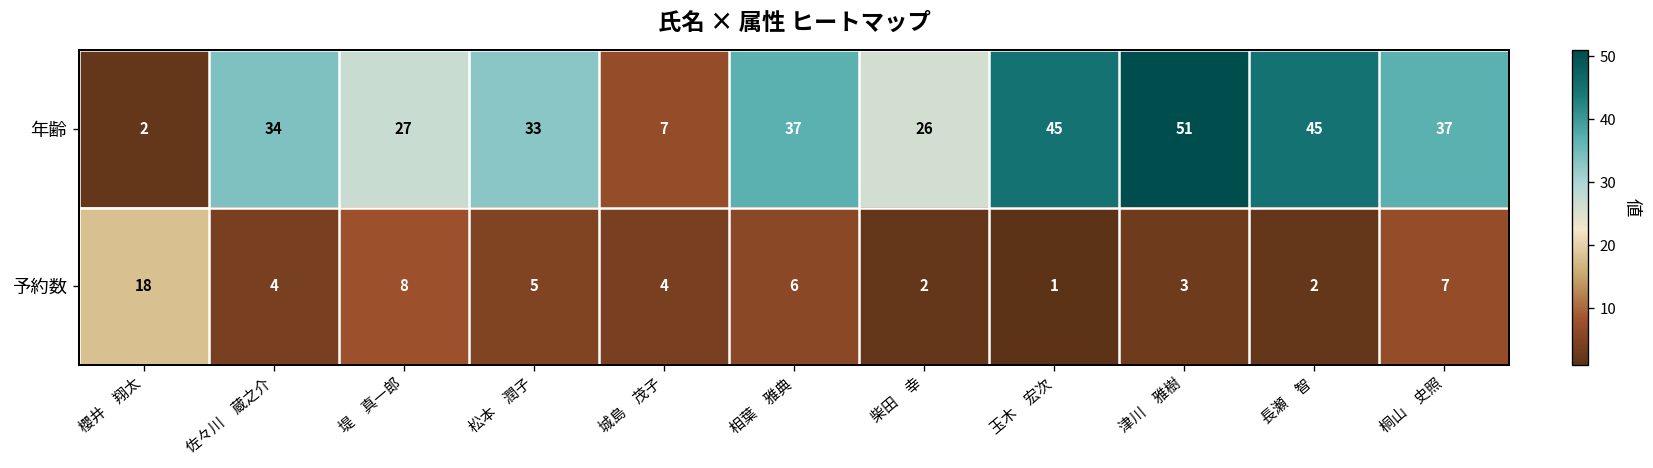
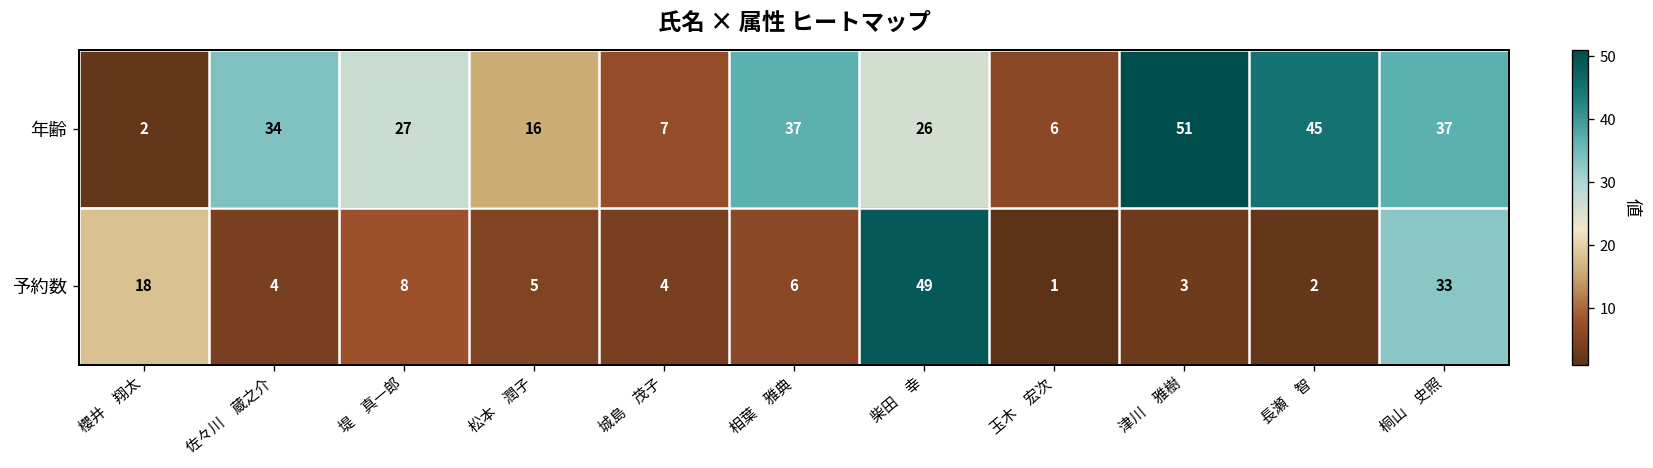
年齢, 松本 潤子: 33 -> 16
年齢, 玉木 宏次: 45 -> 6
予約数, 柴田 幸: 2 -> 49
予約数, 桐山 史照: 7 -> 33
